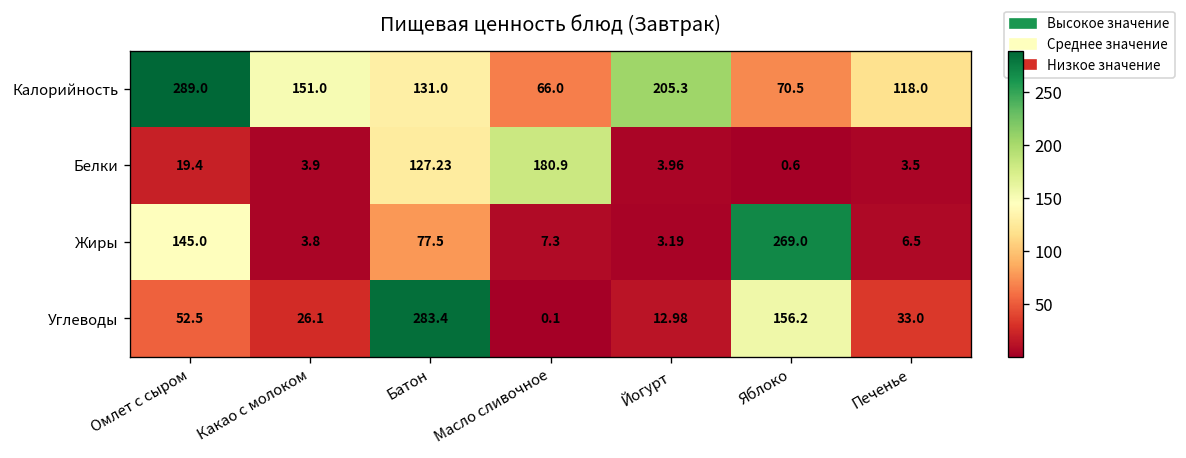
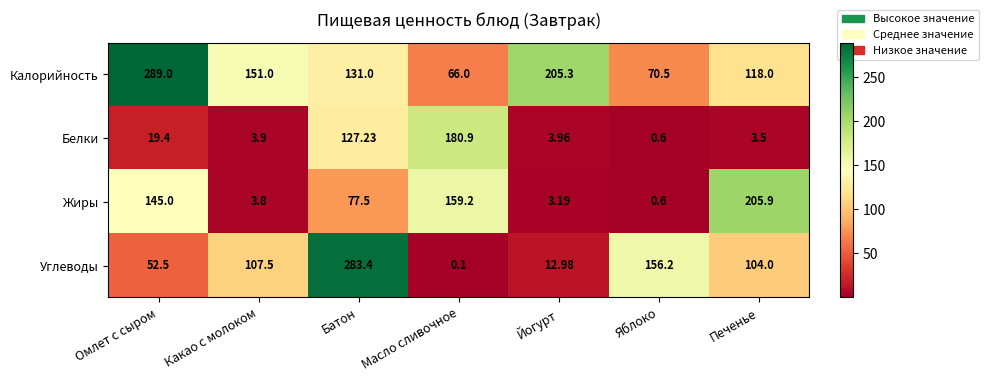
Жиры, Масло сливочное: 7.3 -> 159.2
Жиры, Яблоко: 269.0 -> 0.6
Жиры, Печенье: 6.5 -> 205.9
Углеводы, Какао с молоком: 26.1 -> 107.5
Углеводы, Печенье: 33.0 -> 104.0
